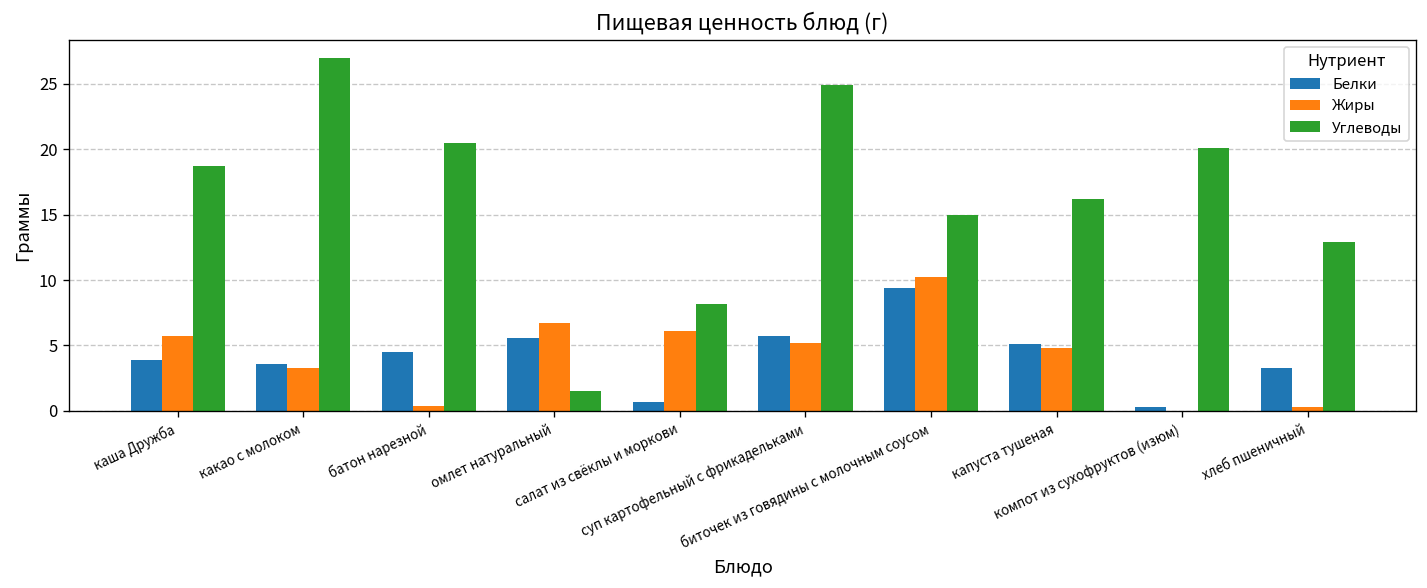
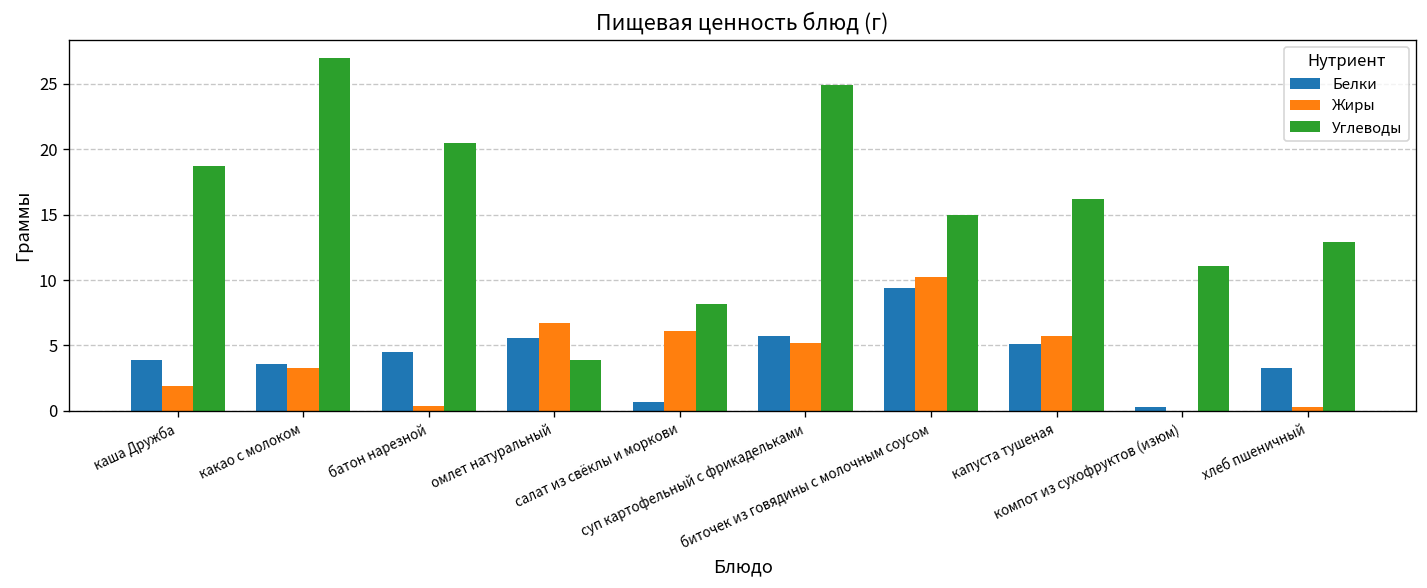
Жиры, каша Дружба: 5.7 -> 1.9
Углеводы, омлет натуральный: 1.5 -> 3.9
Жиры, капуста тушеная: 4.8 -> 5.7
Углеводы, компот из сухофруктов (изюм): 20.1 -> 11.1
